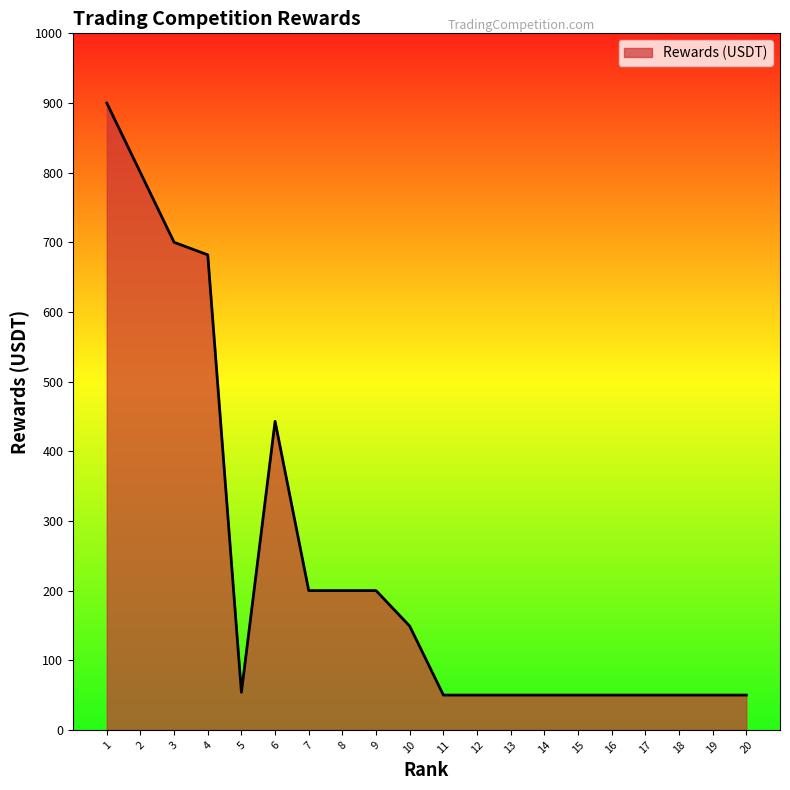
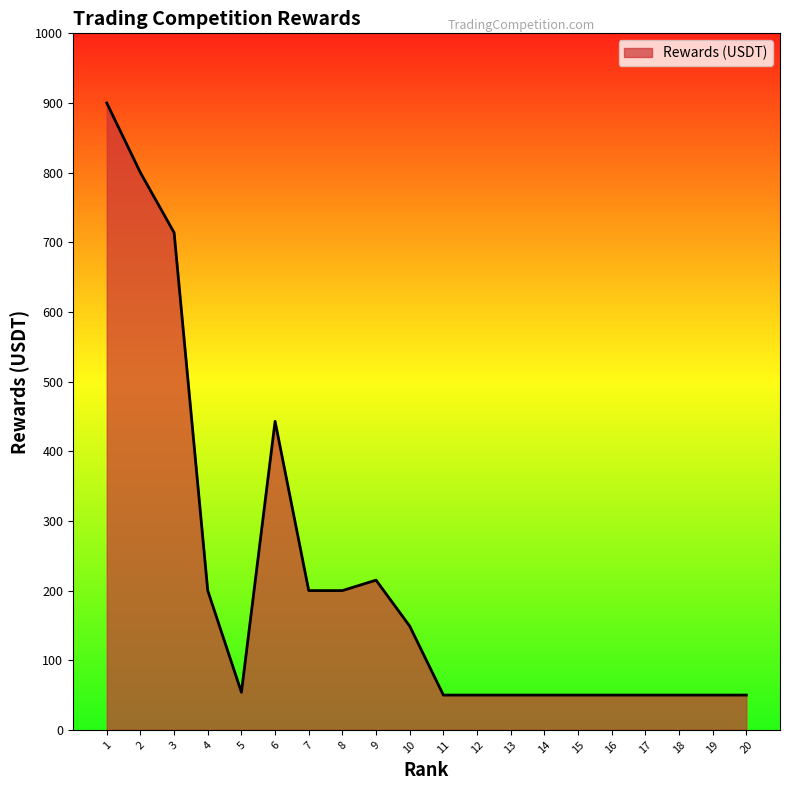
3: 700 -> 710
4: 680 -> 200
9: 200 -> 220
